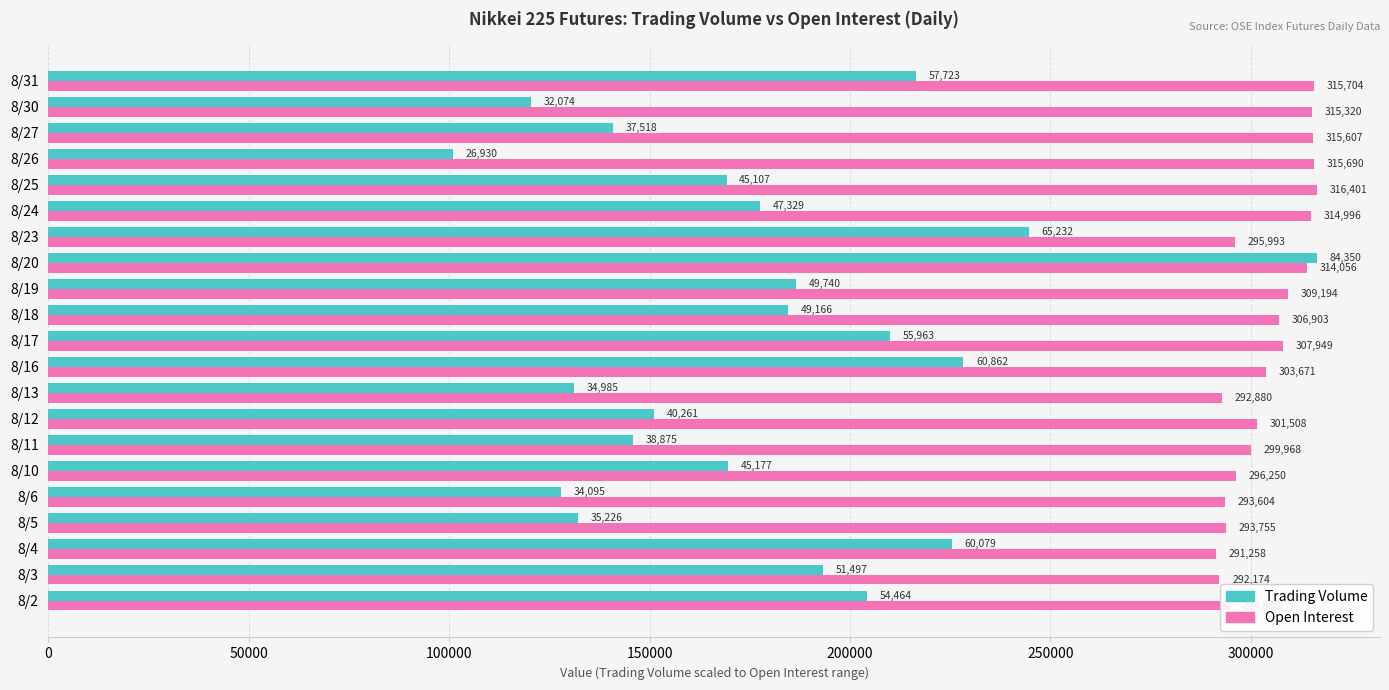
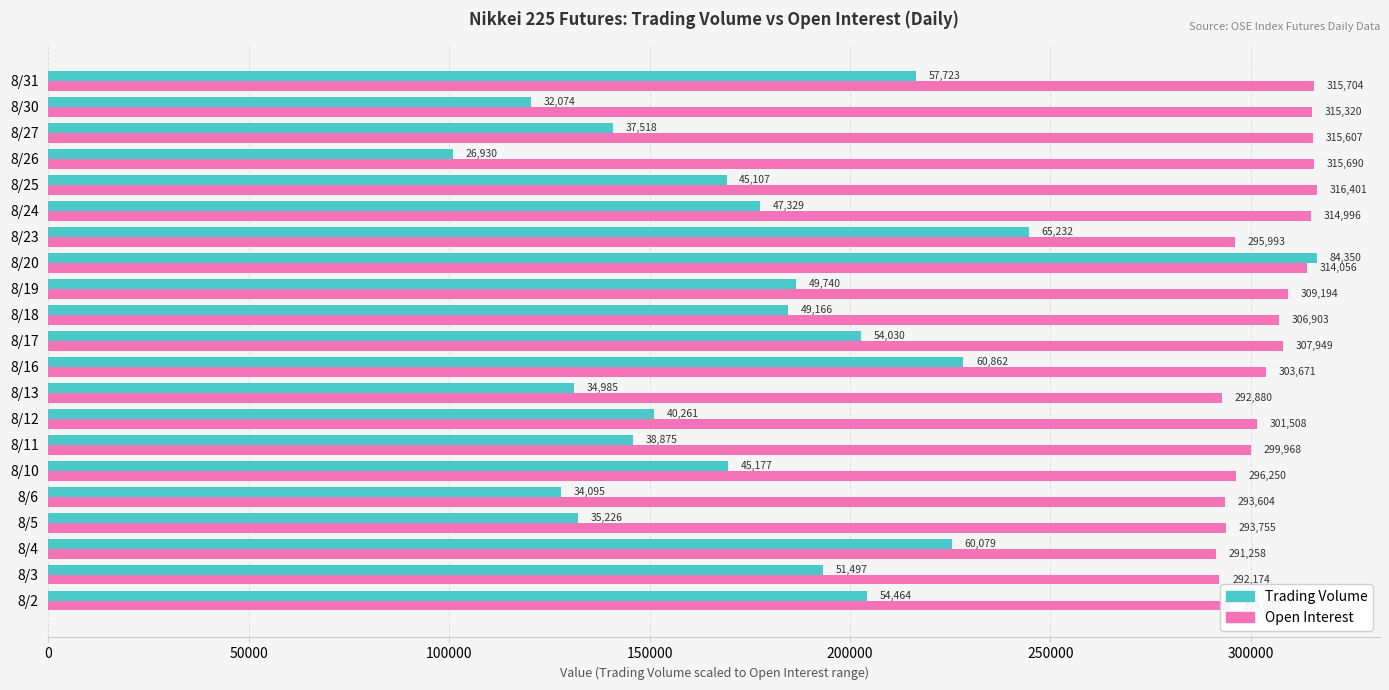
Trading Volume, 8/17: 55,963 -> 54,030
